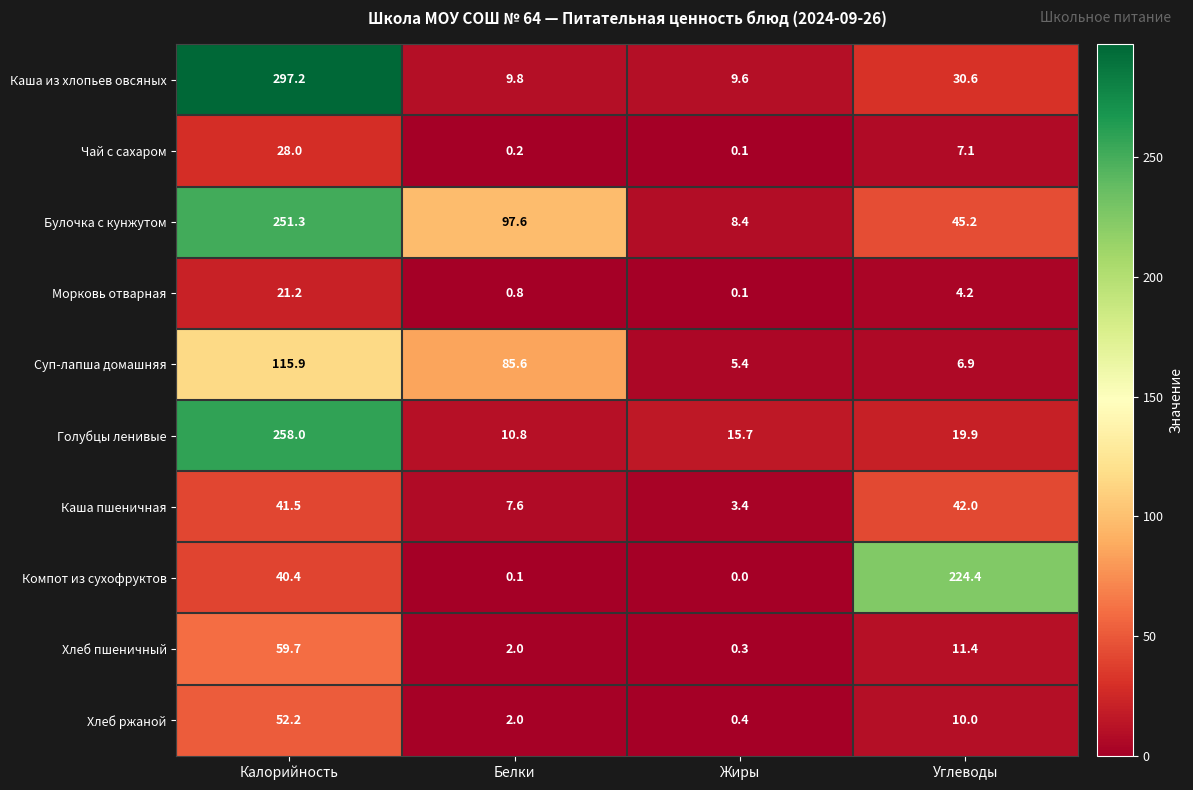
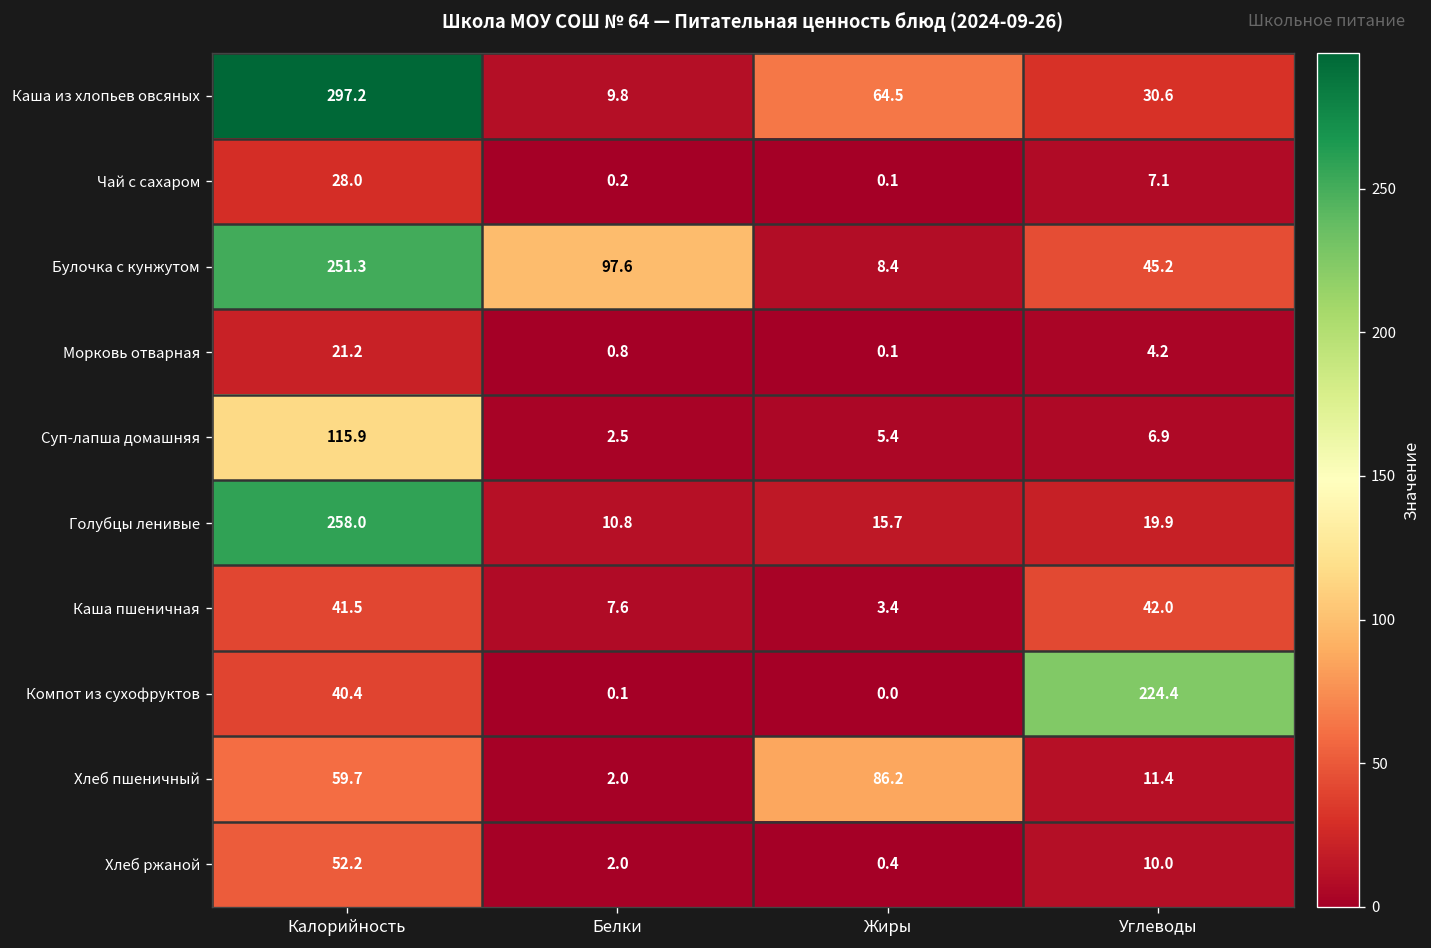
Каша из хлопьев овсяных, Жиры: 9.6 -> 64.5
Суп-лапша домашняя, Белки: 85.6 -> 2.5
Хлеб пшеничный, Жиры: 0.3 -> 86.2
